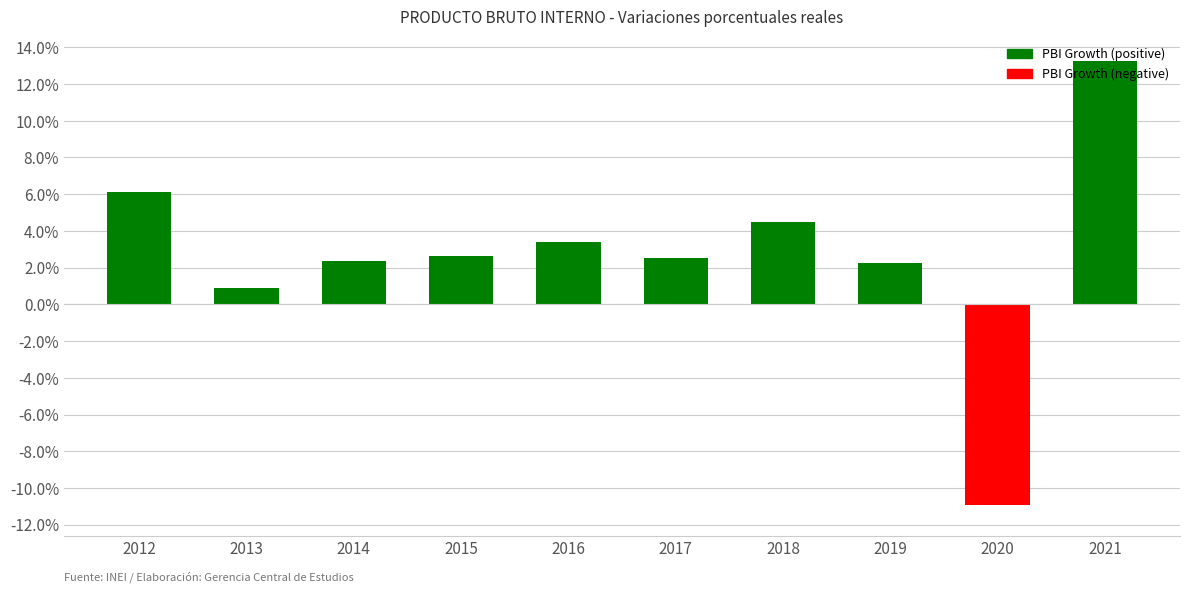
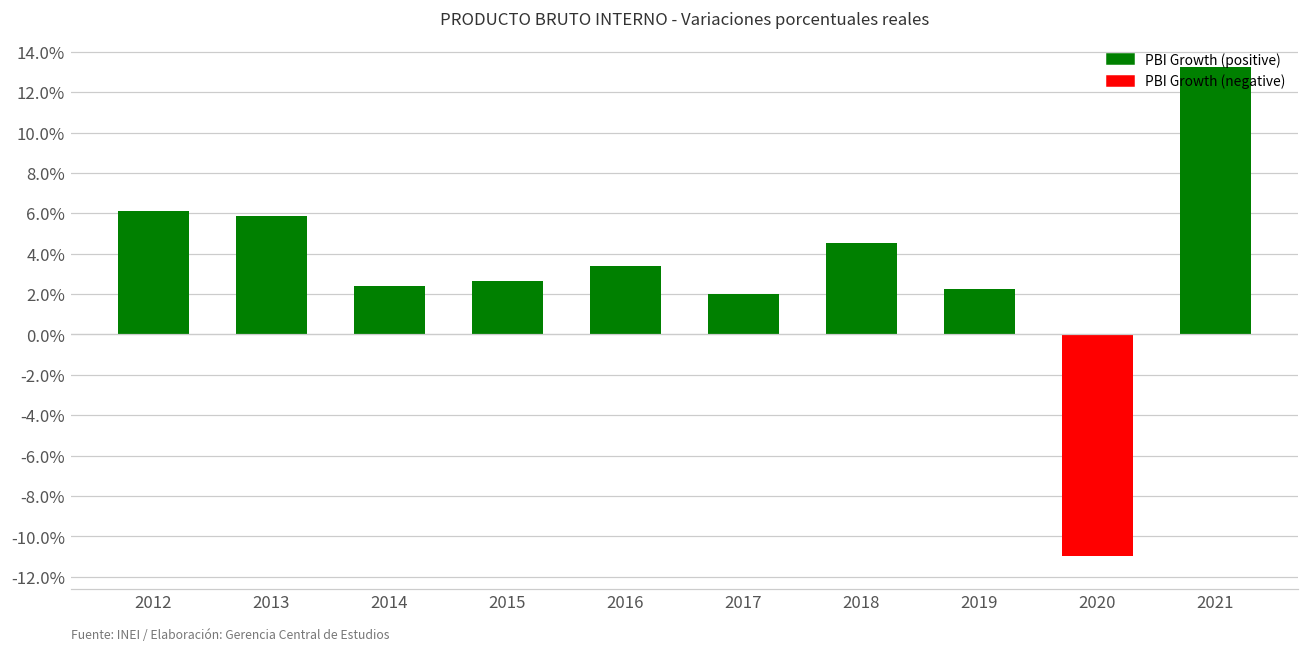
2013: 0.9% -> 5.9%
2017: 2.5% -> 2.0%
